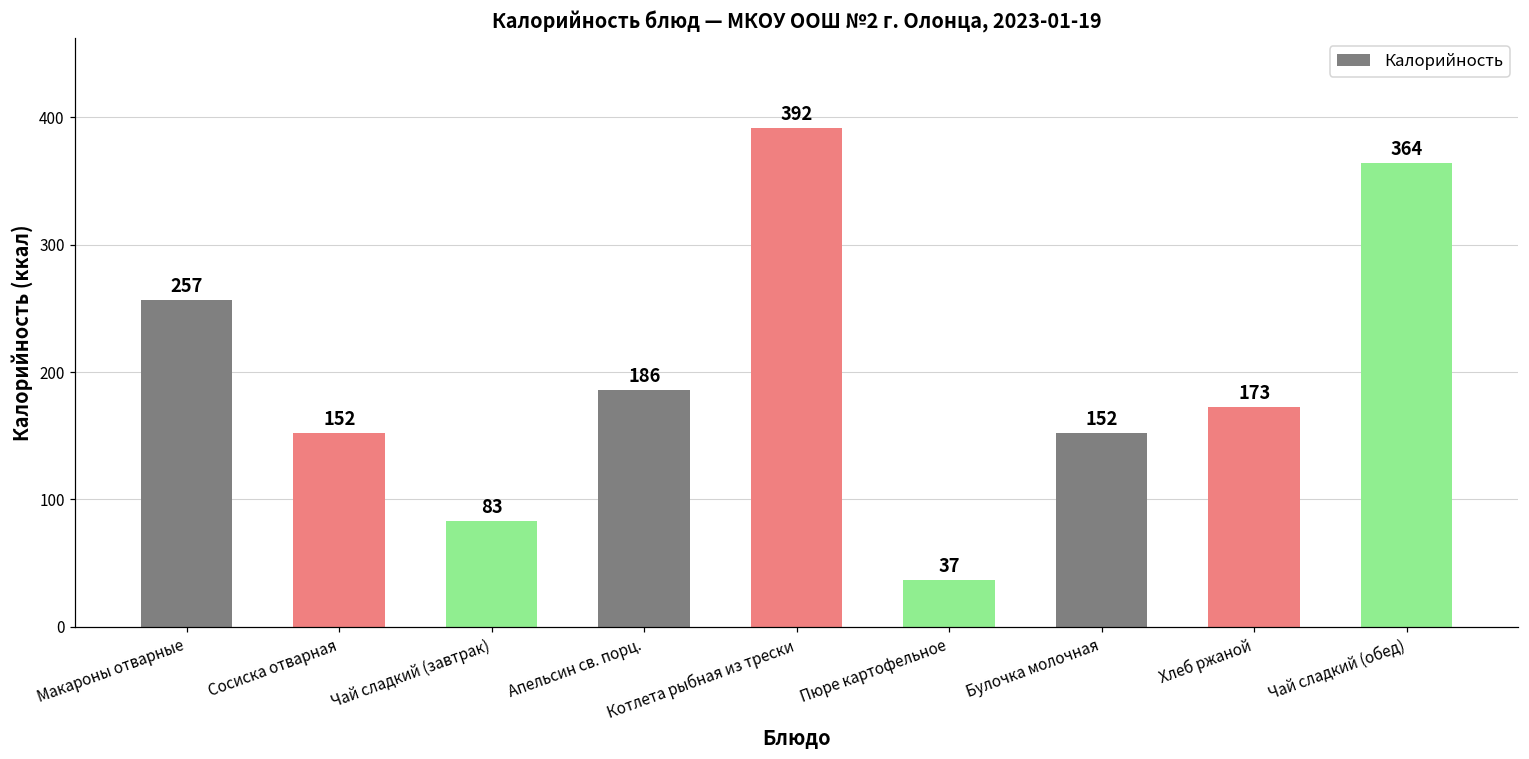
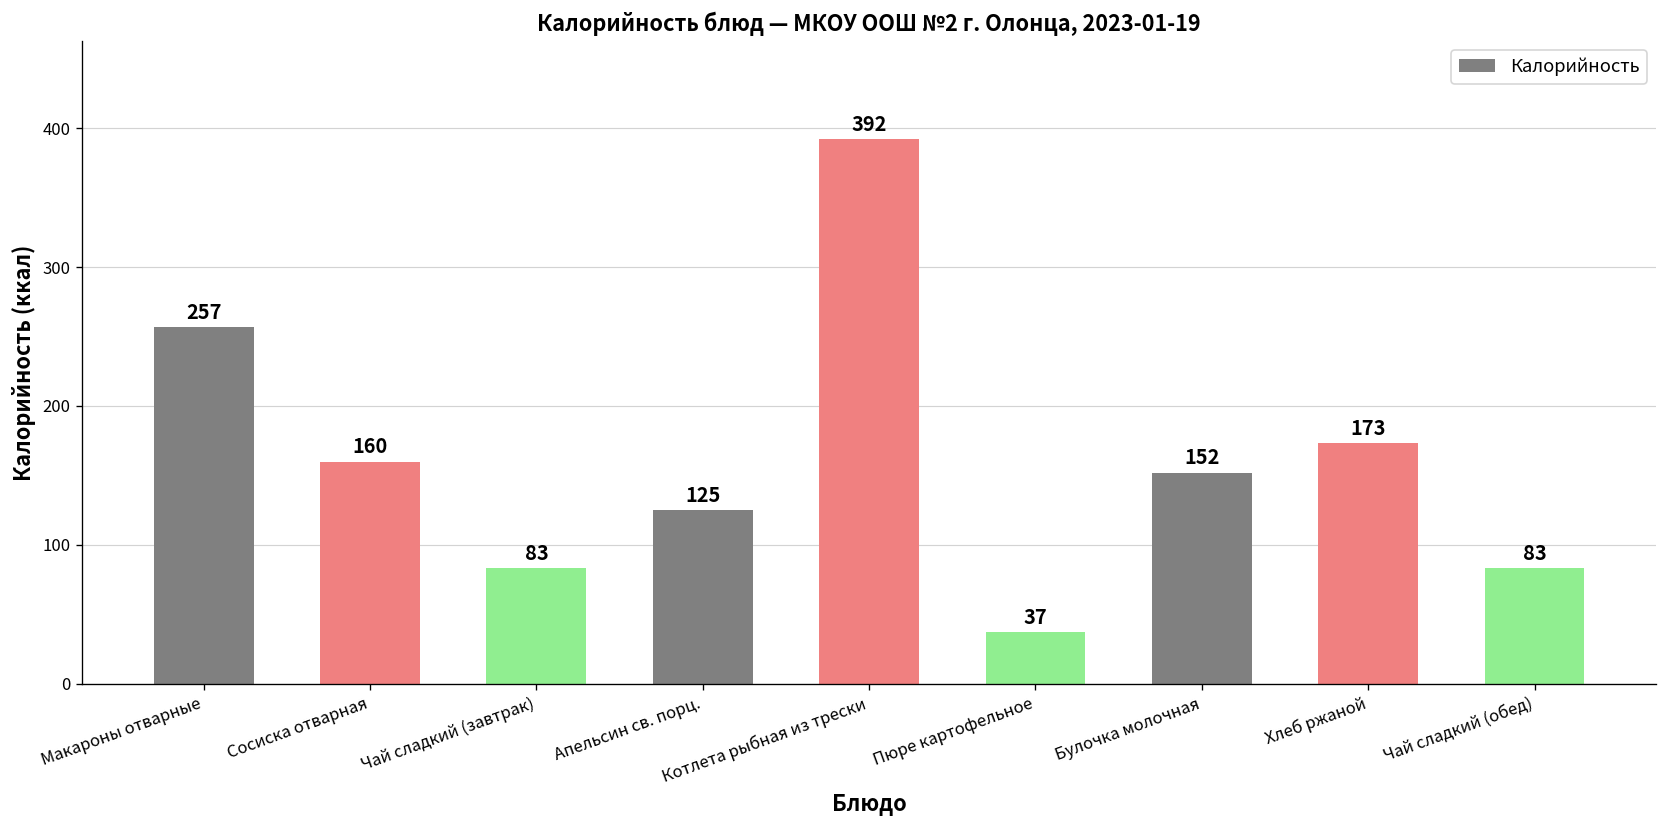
Сосиска отварная: 152 -> 160
Апельсин св. порц.: 186 -> 125
Чай сладкий (обед): 364 -> 83
